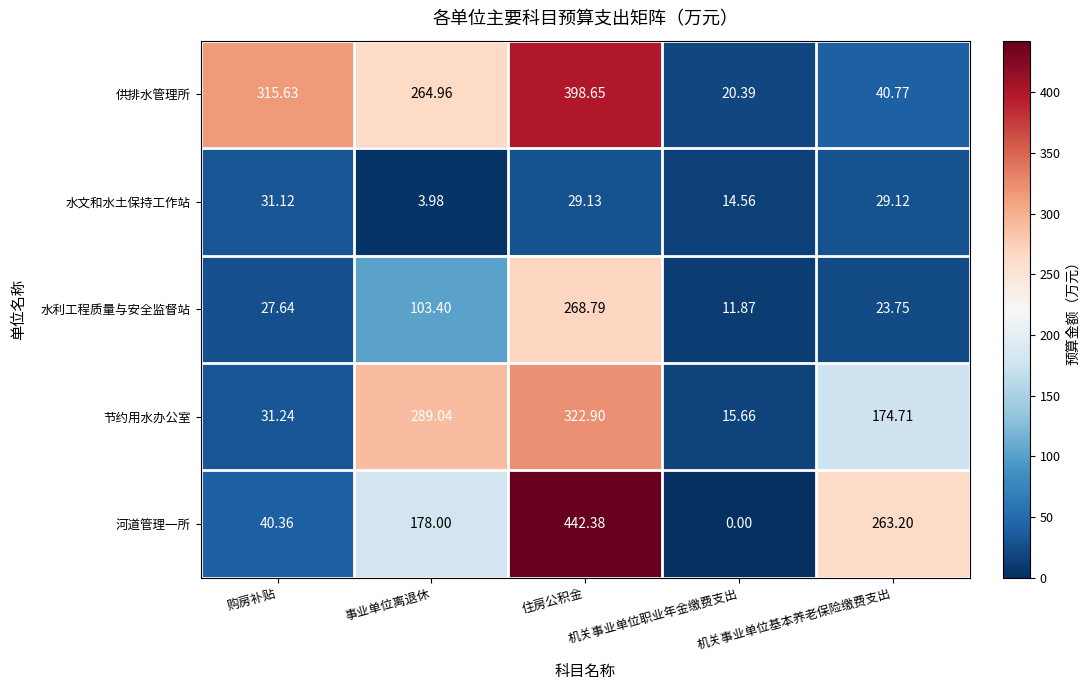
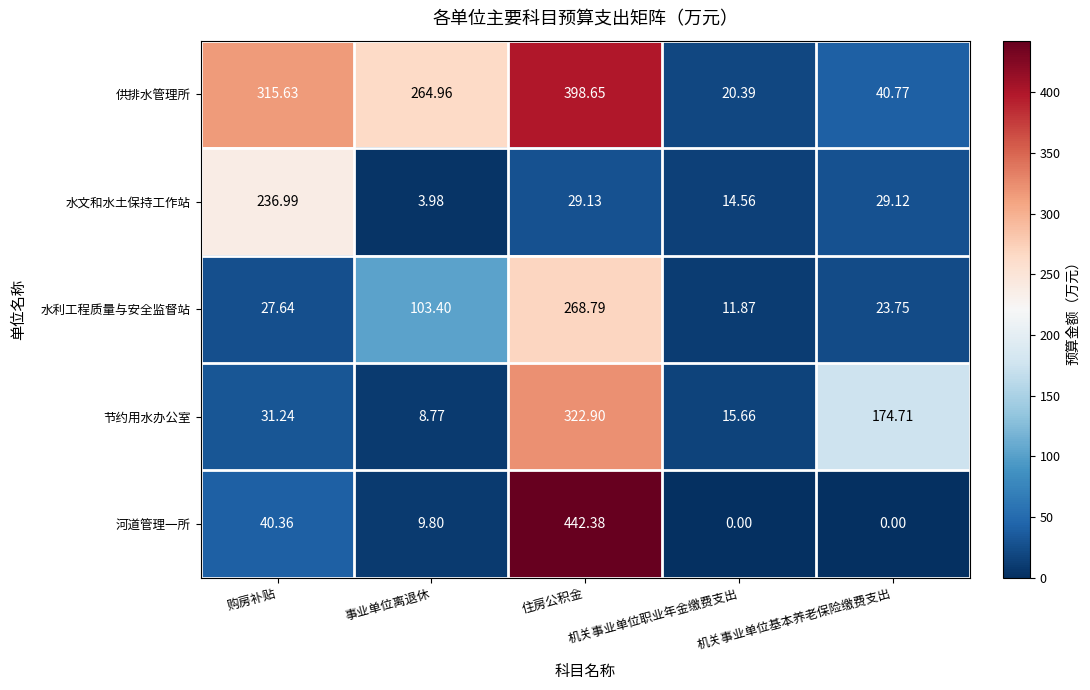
水文和水土保持工作站, 购房补贴: 31.12 -> 236.99
节约用水办公室, 事业单位离退休: 289.04 -> 8.77
河道管理一所, 事业单位离退休: 178.00 -> 9.80
河道管理一所, 机关事业单位基本养老保险缴费支出: 263.20 -> 0.00
